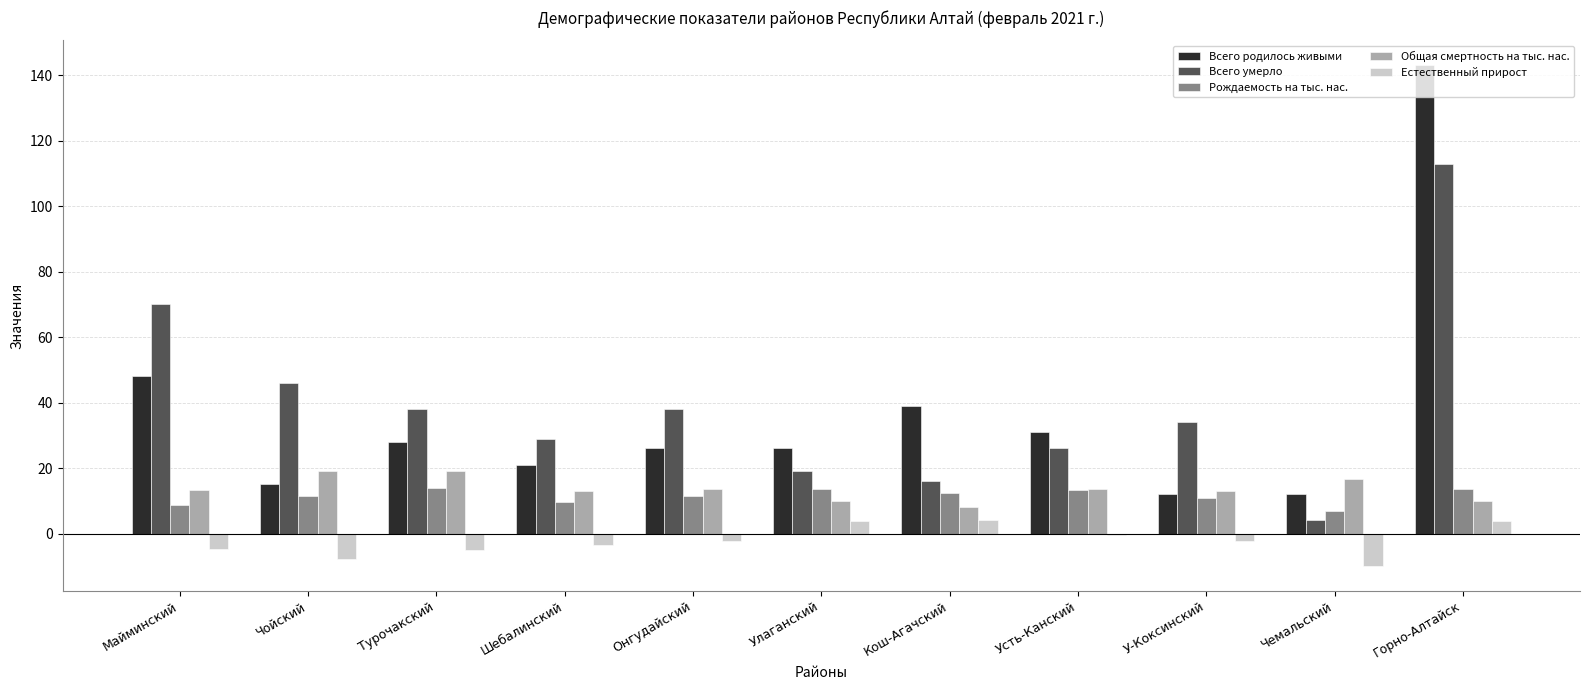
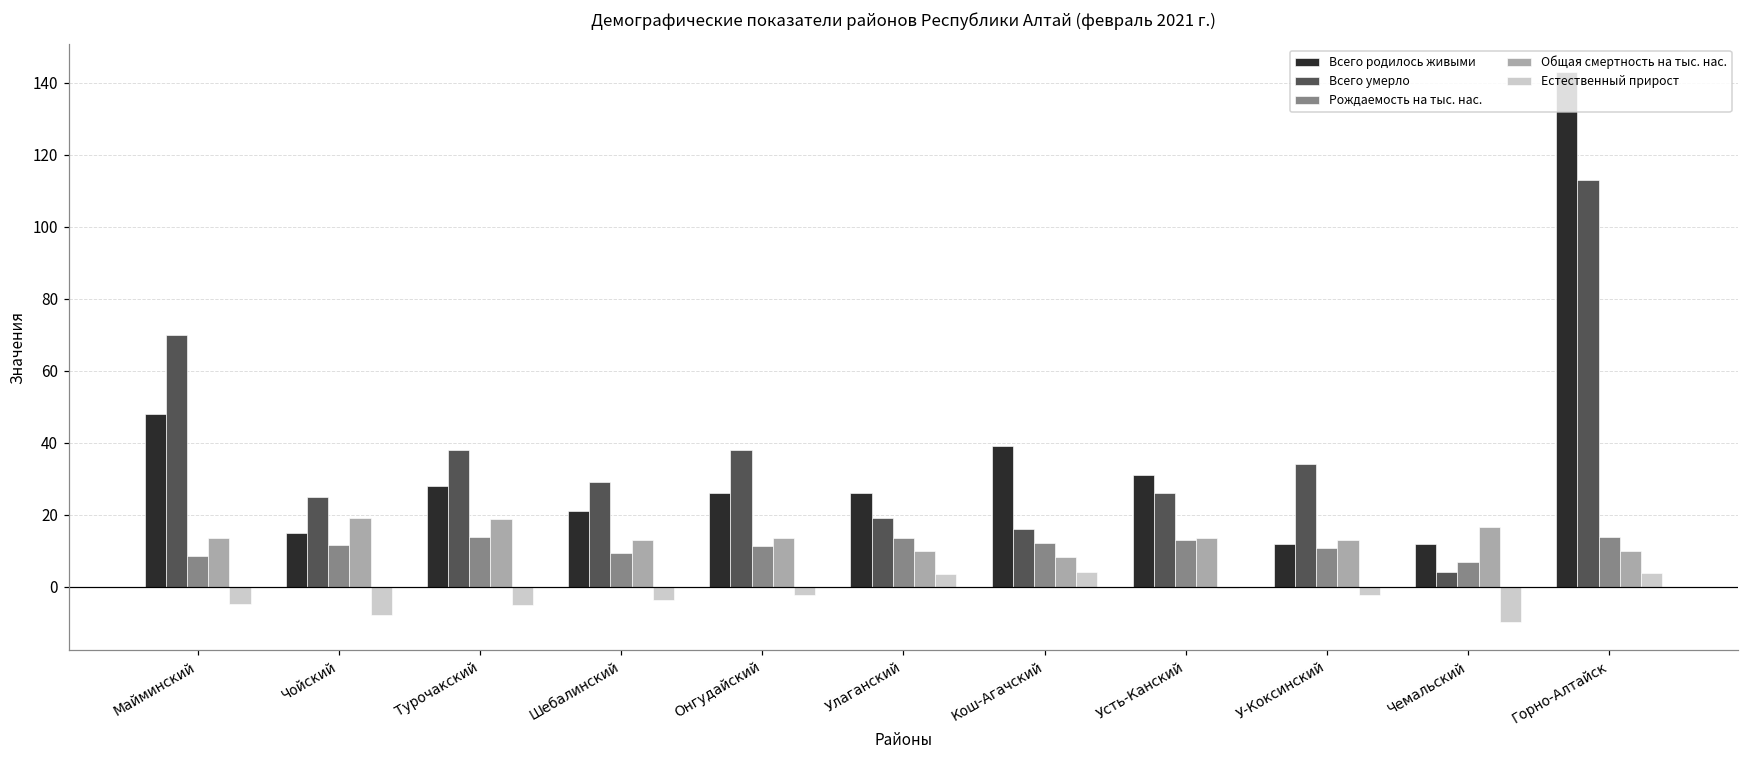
Всего умерло, Чойский: 46 -> 25
